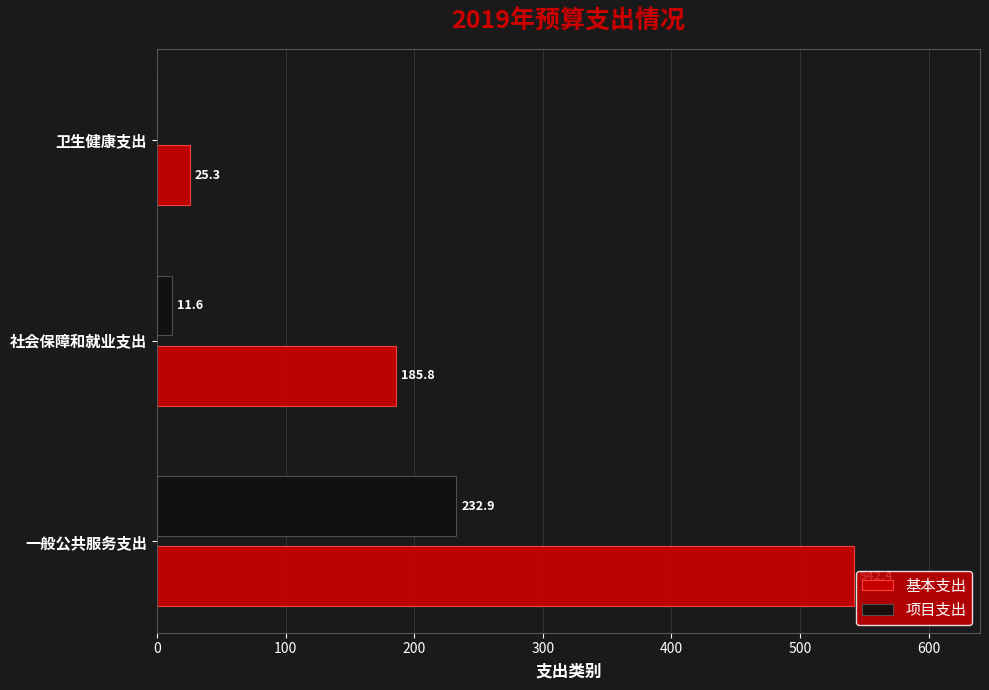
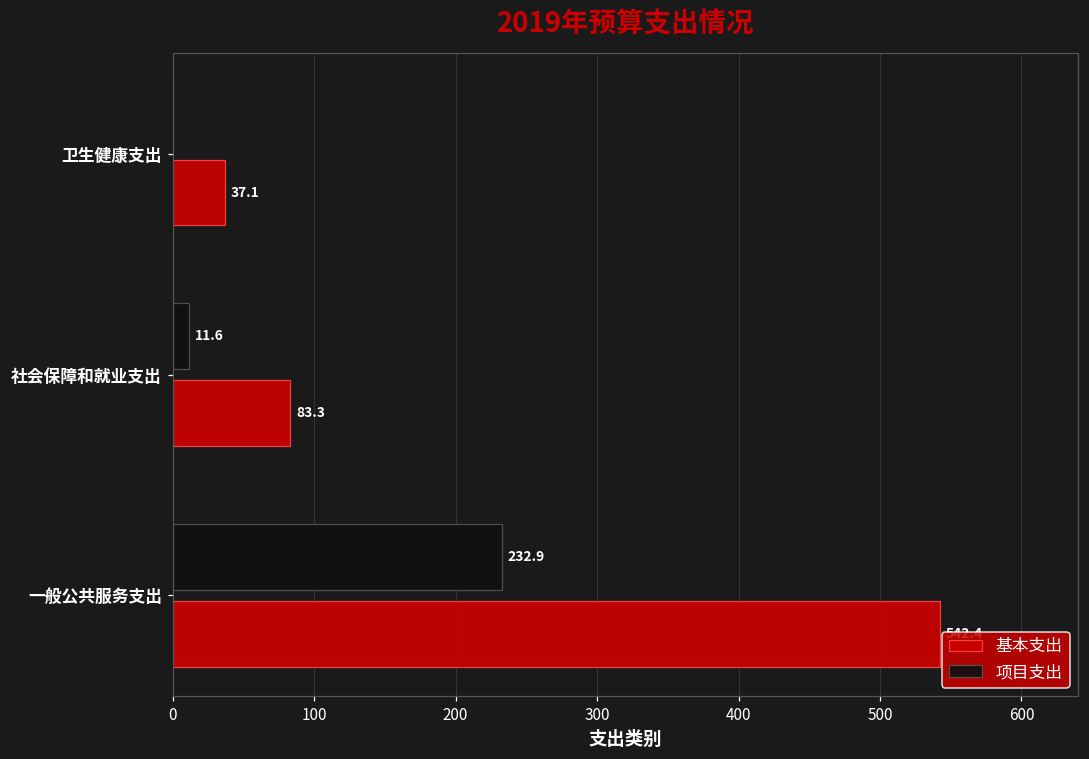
基本支出, 卫生健康支出: 25.3 -> 37.1
基本支出, 社会保障和就业支出: 185.8 -> 83.3
